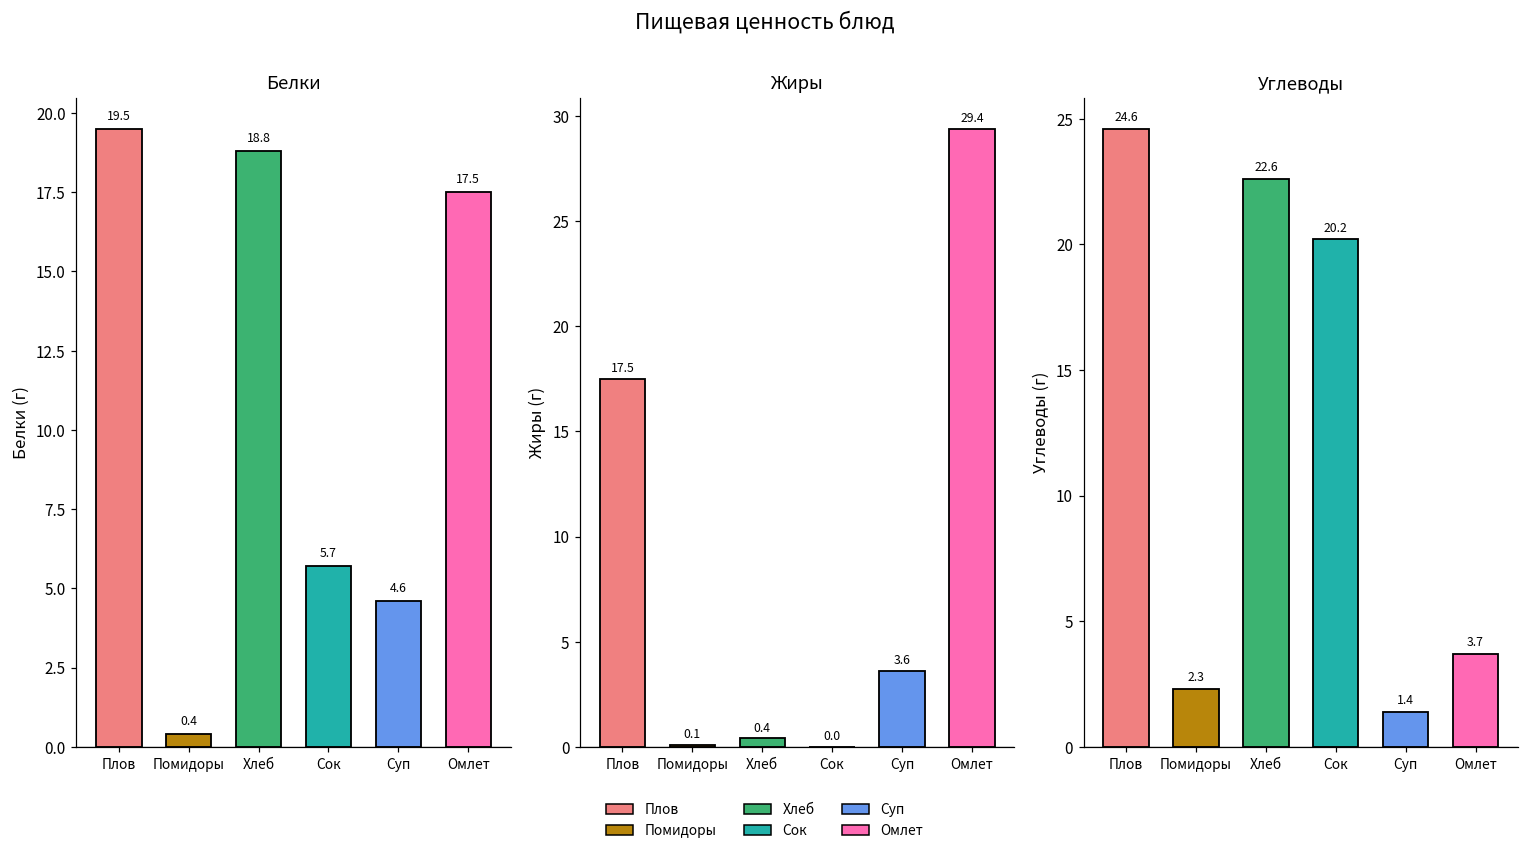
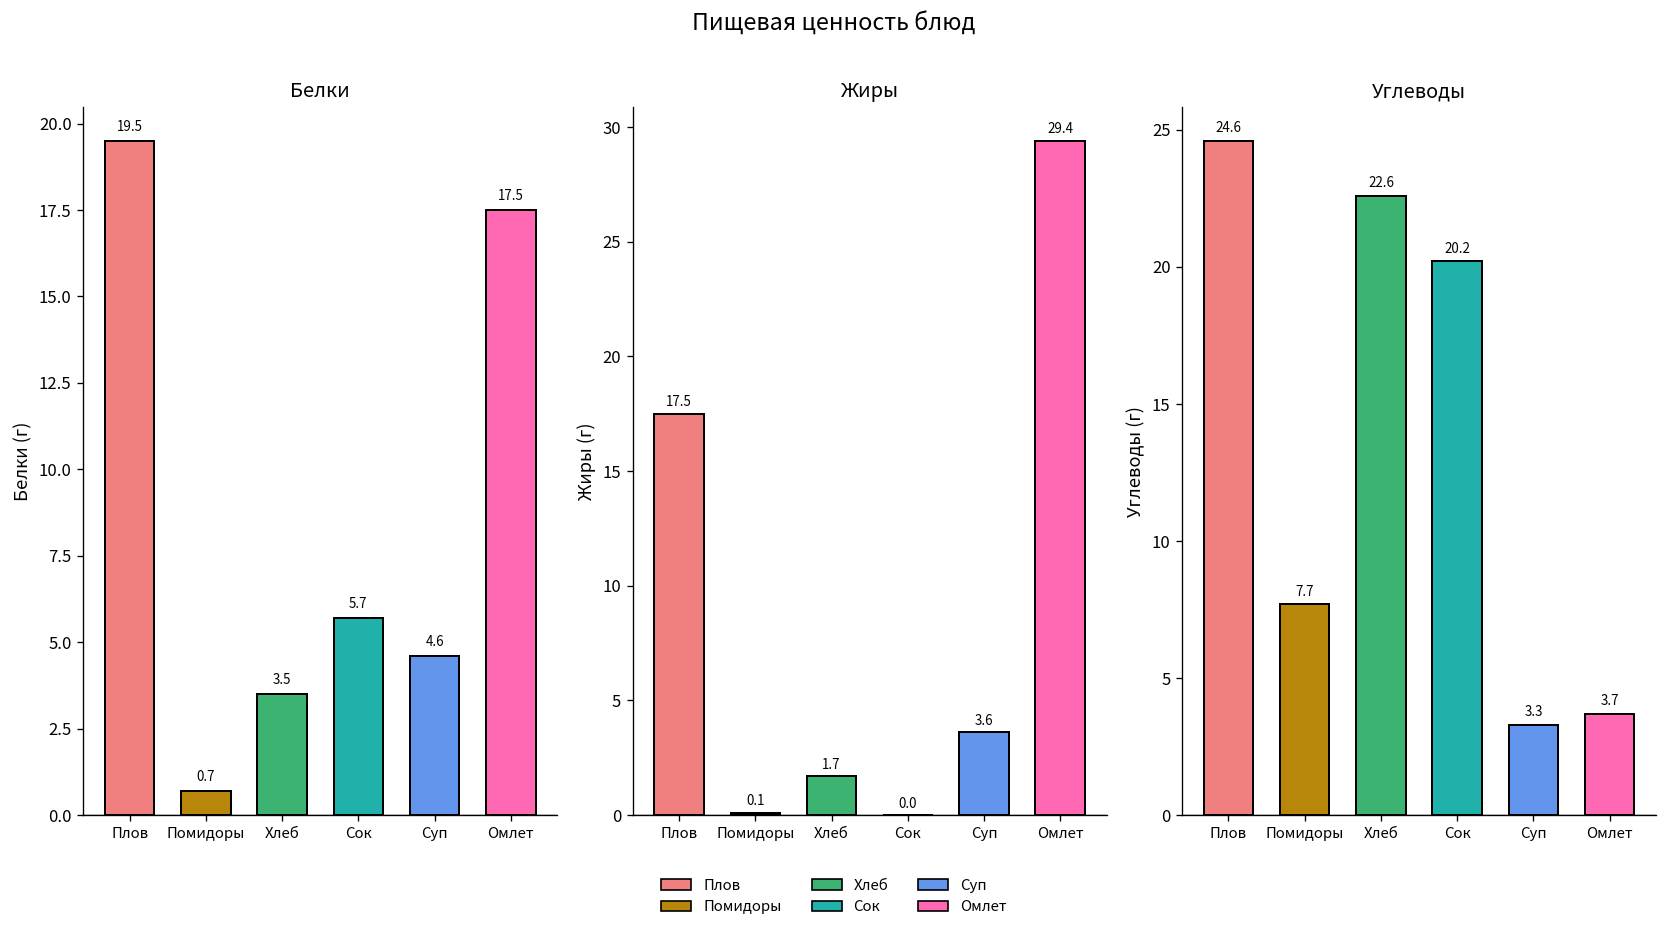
Белки, Помидоры: 0.4 -> 0.7
Белки, Хлеб: 18.8 -> 3.5
Жиры, Хлеб: 0.4 -> 1.7
Углеводы, Помидоры: 2.3 -> 7.7
Углеводы, Суп: 1.4 -> 3.3
